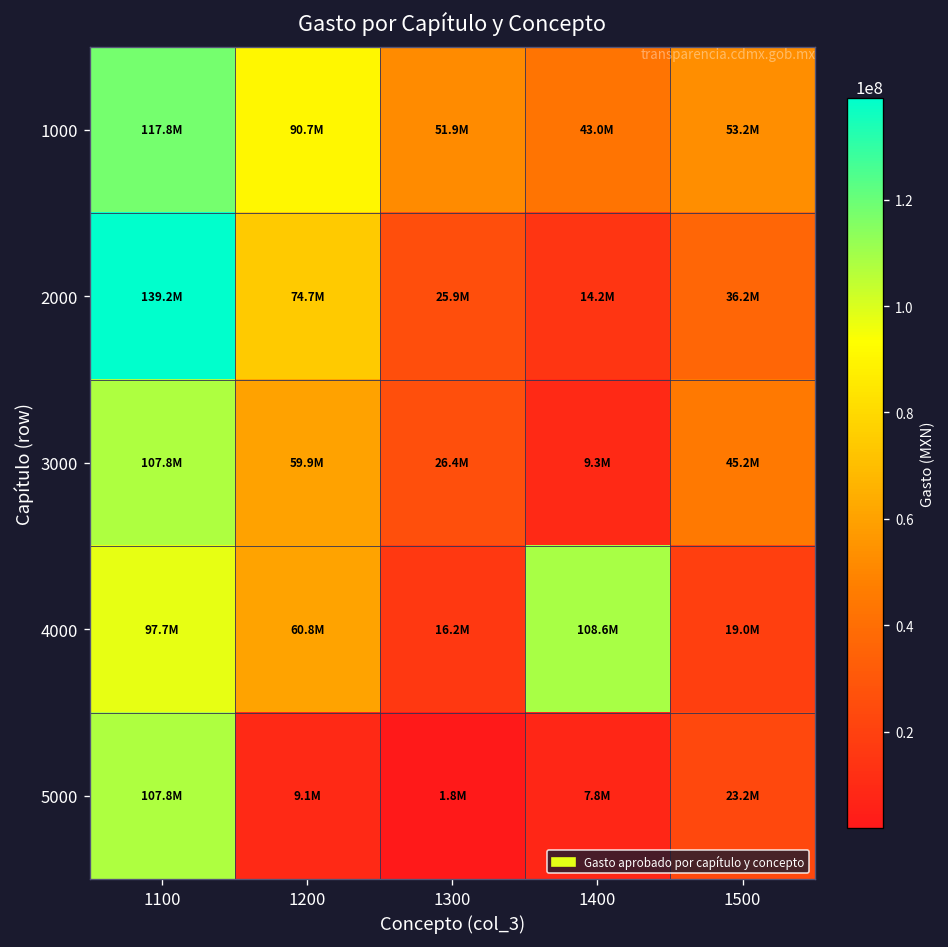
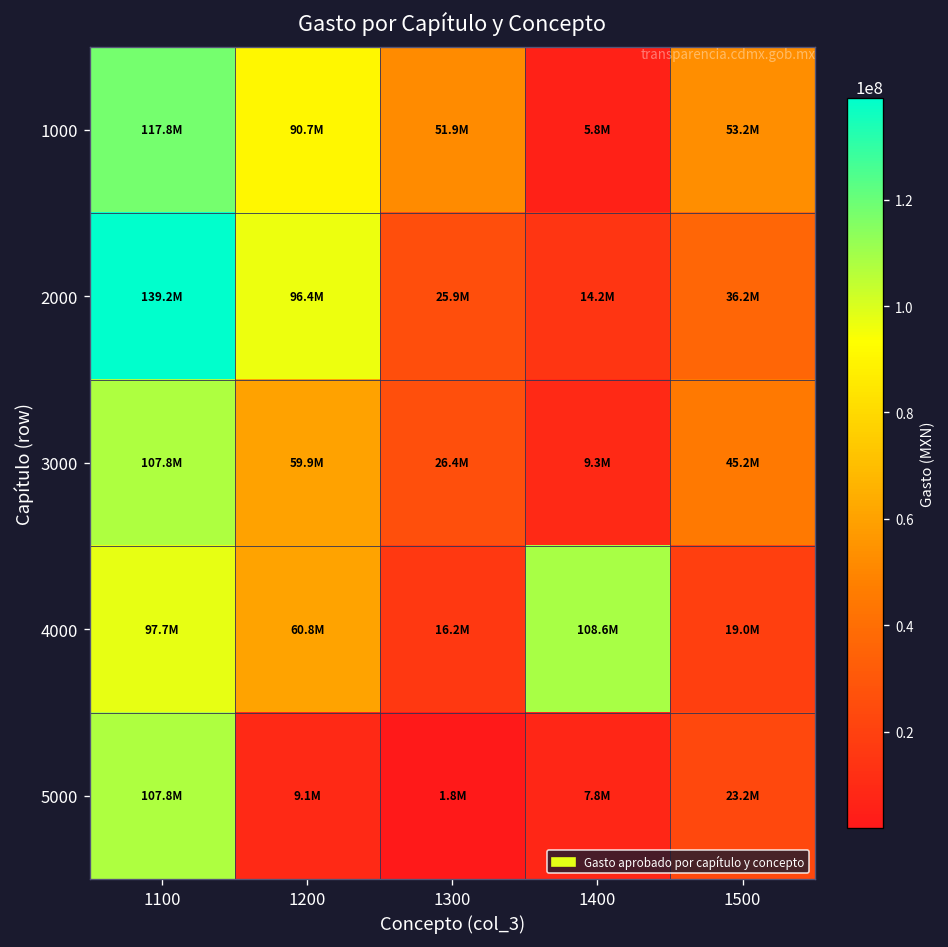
1000, 1400: 43.0M -> 5.8M
2000, 1200: 74.7M -> 96.4M
